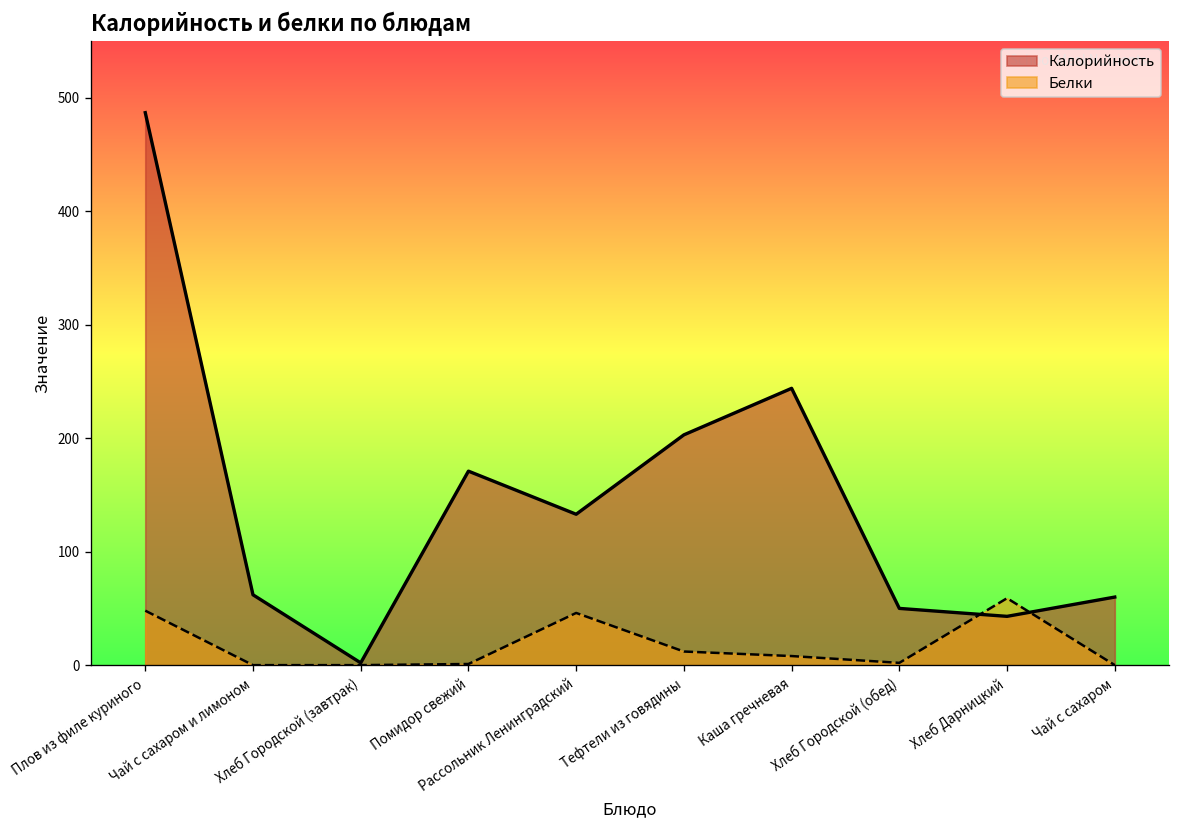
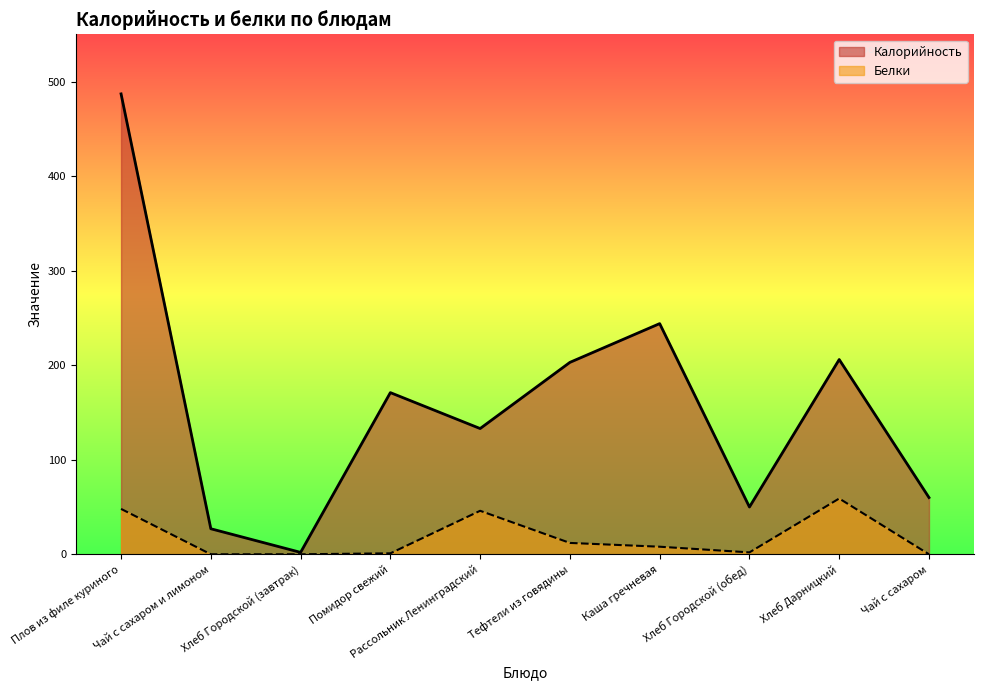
Калорийность, Чай с сахаром и лимоном: 60 -> 30
Калорийность, Хлеб Дарницкий: 40 -> 210
